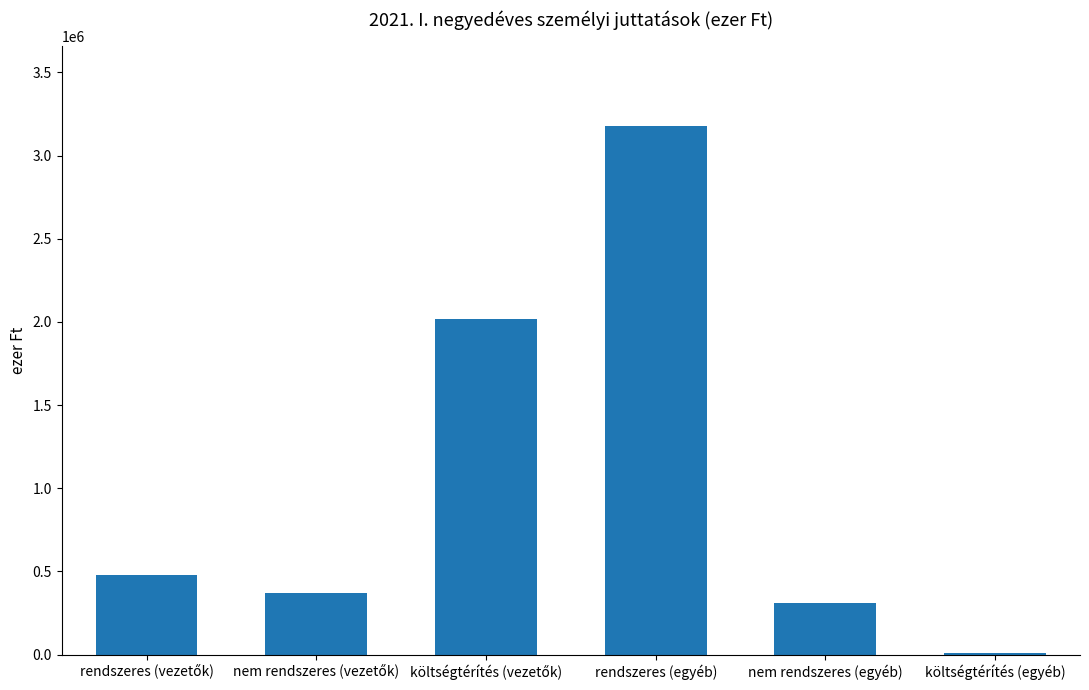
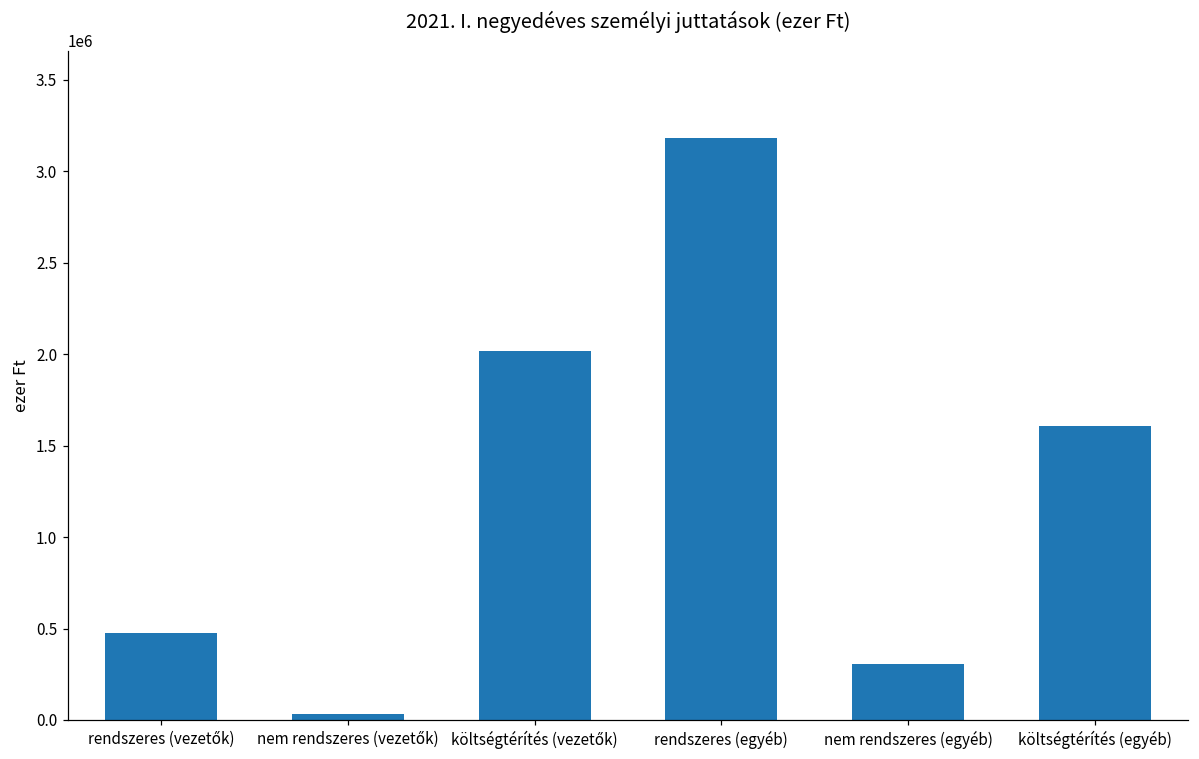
nem rendszeres (vezetők): 370000 -> 30000
költségtérítés (egyéb): 10000 -> 1610000
